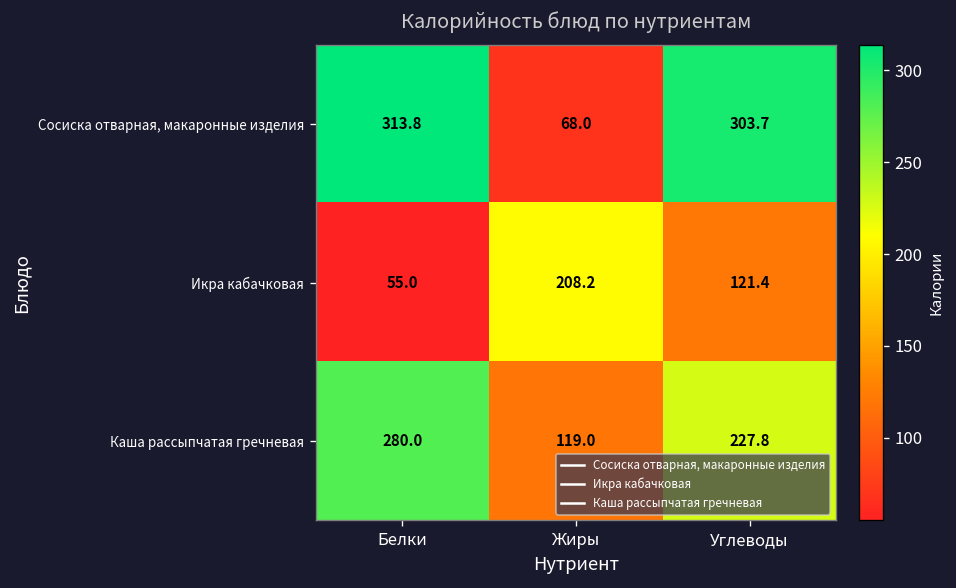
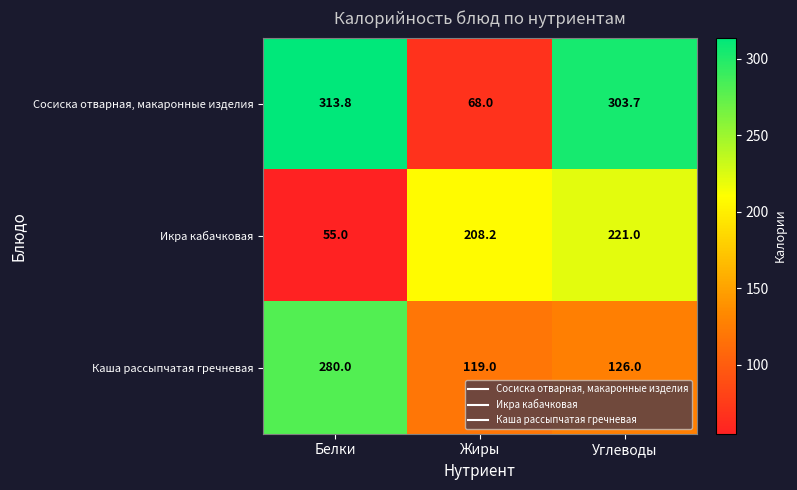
Икра кабачковая, Углеводы: 121.4 -> 221.0
Каша рассыпчатая гречневая, Углеводы: 227.8 -> 126.0
